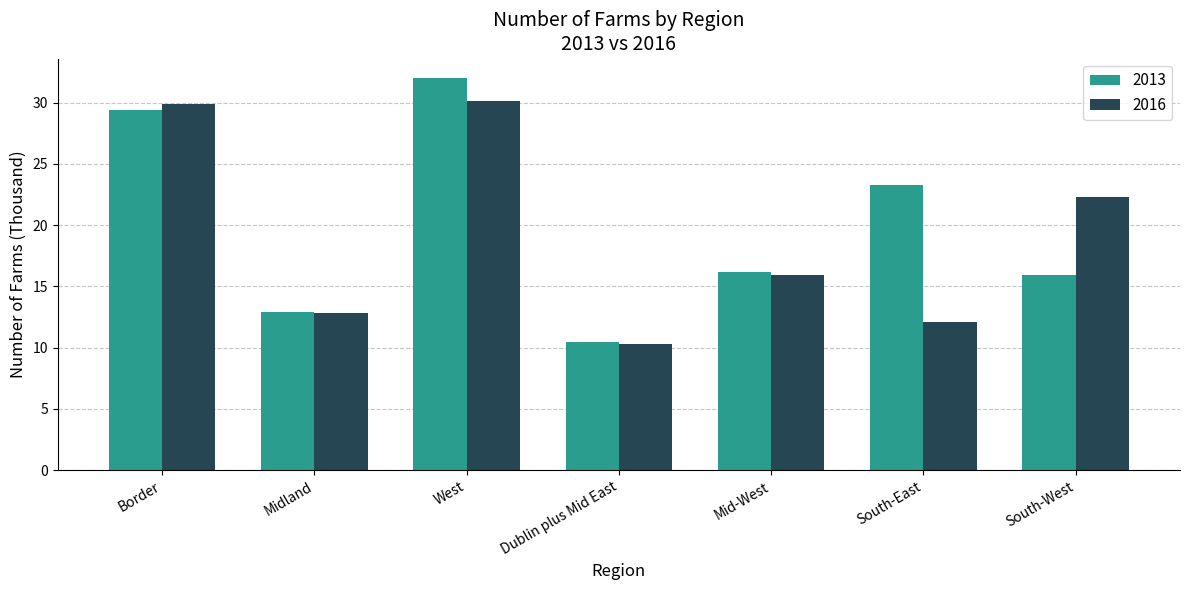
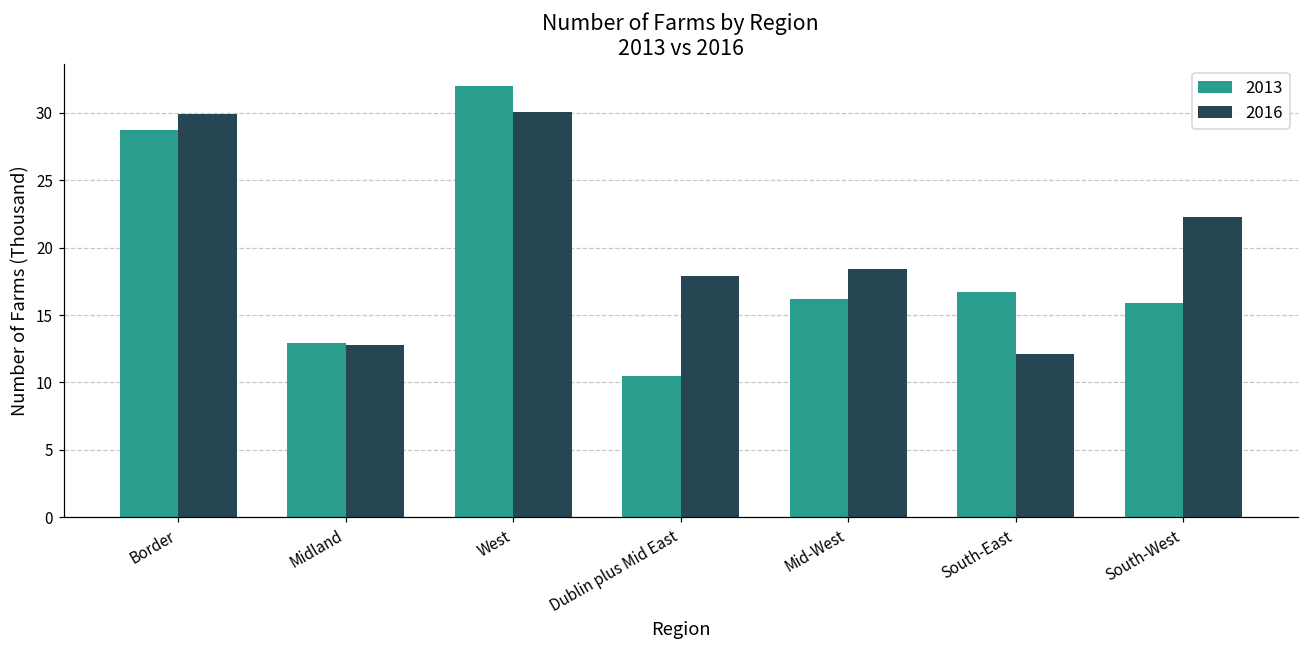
2013, Border: 29.4 -> 28.7
2016, Dublin plus Mid East: 10.3 -> 17.9
2016, Mid-West: 15.9 -> 18.4
2013, South-East: 23.3 -> 16.7
